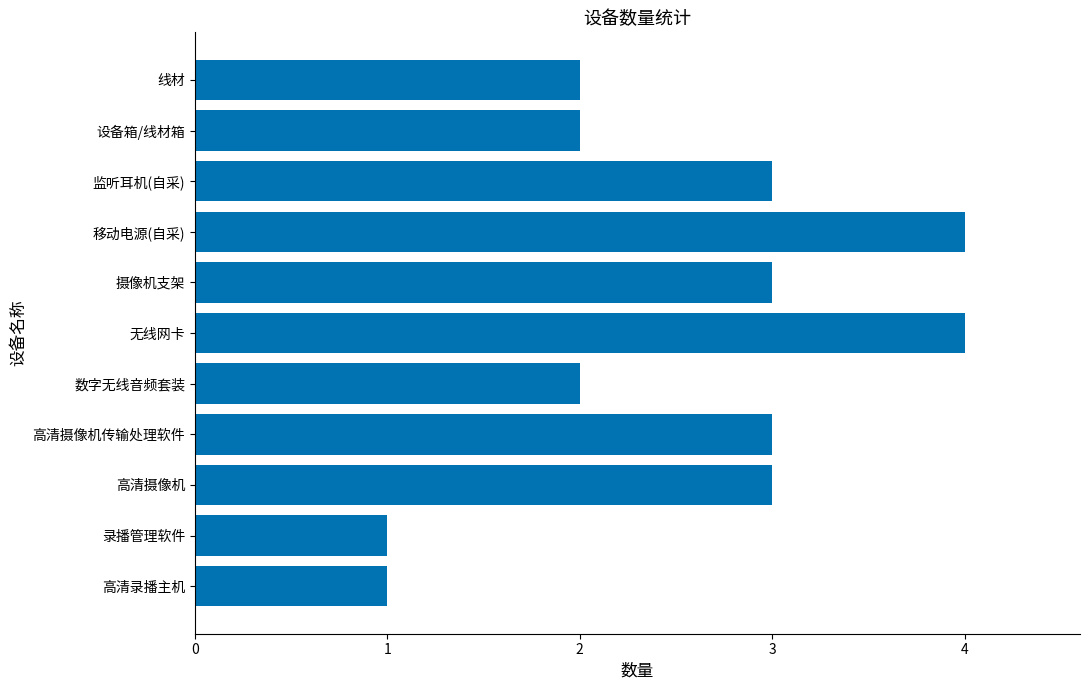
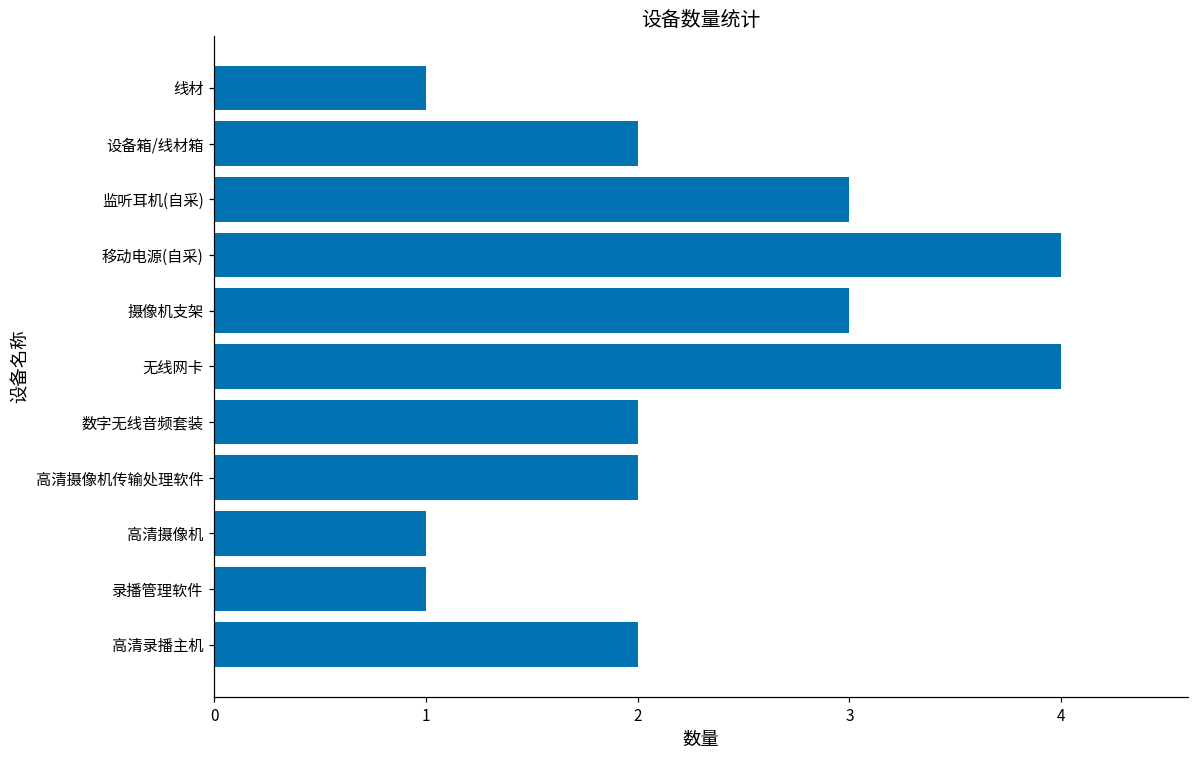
线材: 2 -> 1
高清摄像机传输处理软件: 3 -> 2
高清摄像机: 3 -> 1
高清录播主机: 1 -> 2
